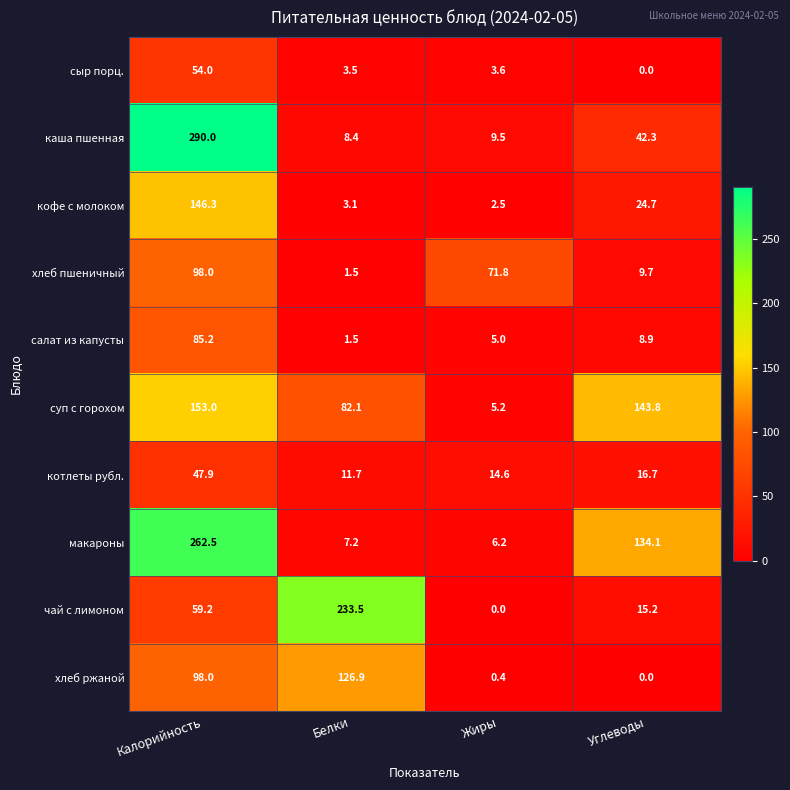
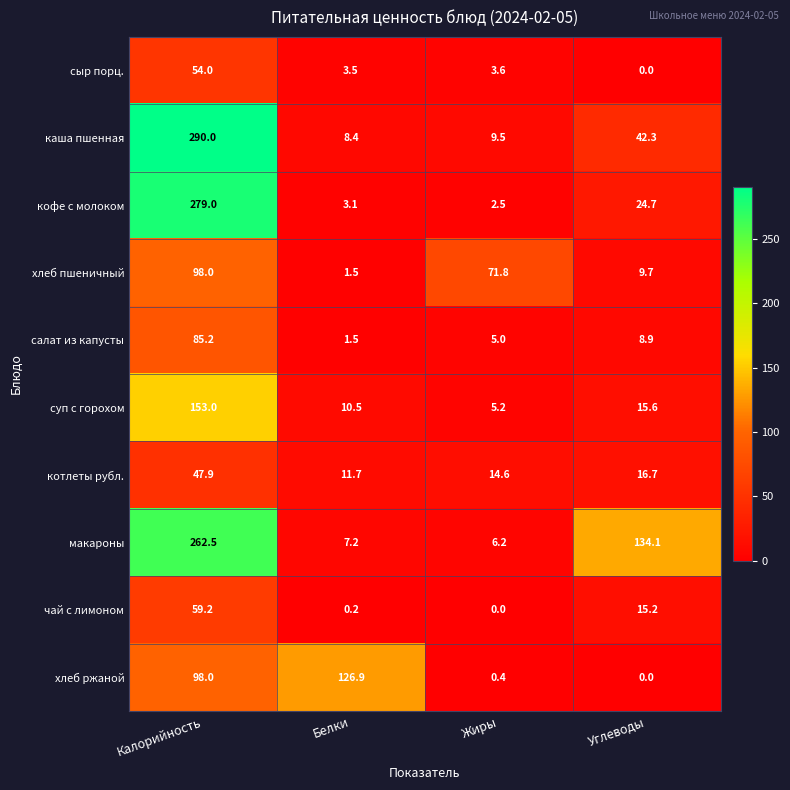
кофе с молоком, Калорийность: 146.3 -> 279.0
суп с горохом, Белки: 82.1 -> 10.5
суп с горохом, Углеводы: 143.8 -> 15.6
чай с лимоном, Белки: 233.5 -> 0.2
